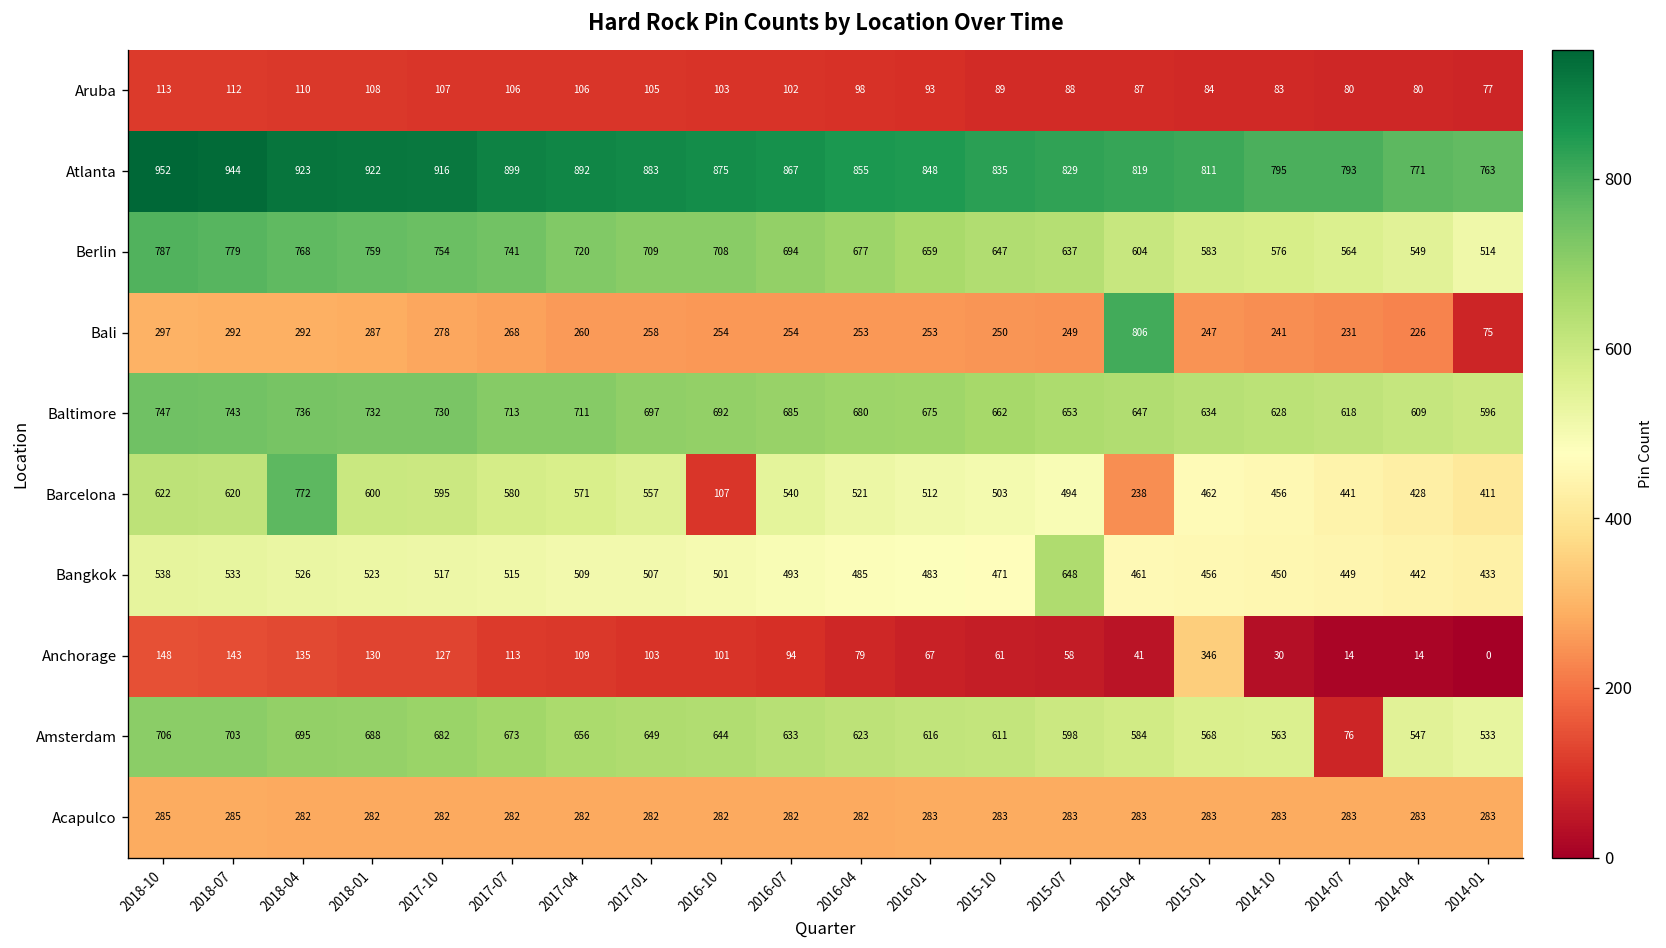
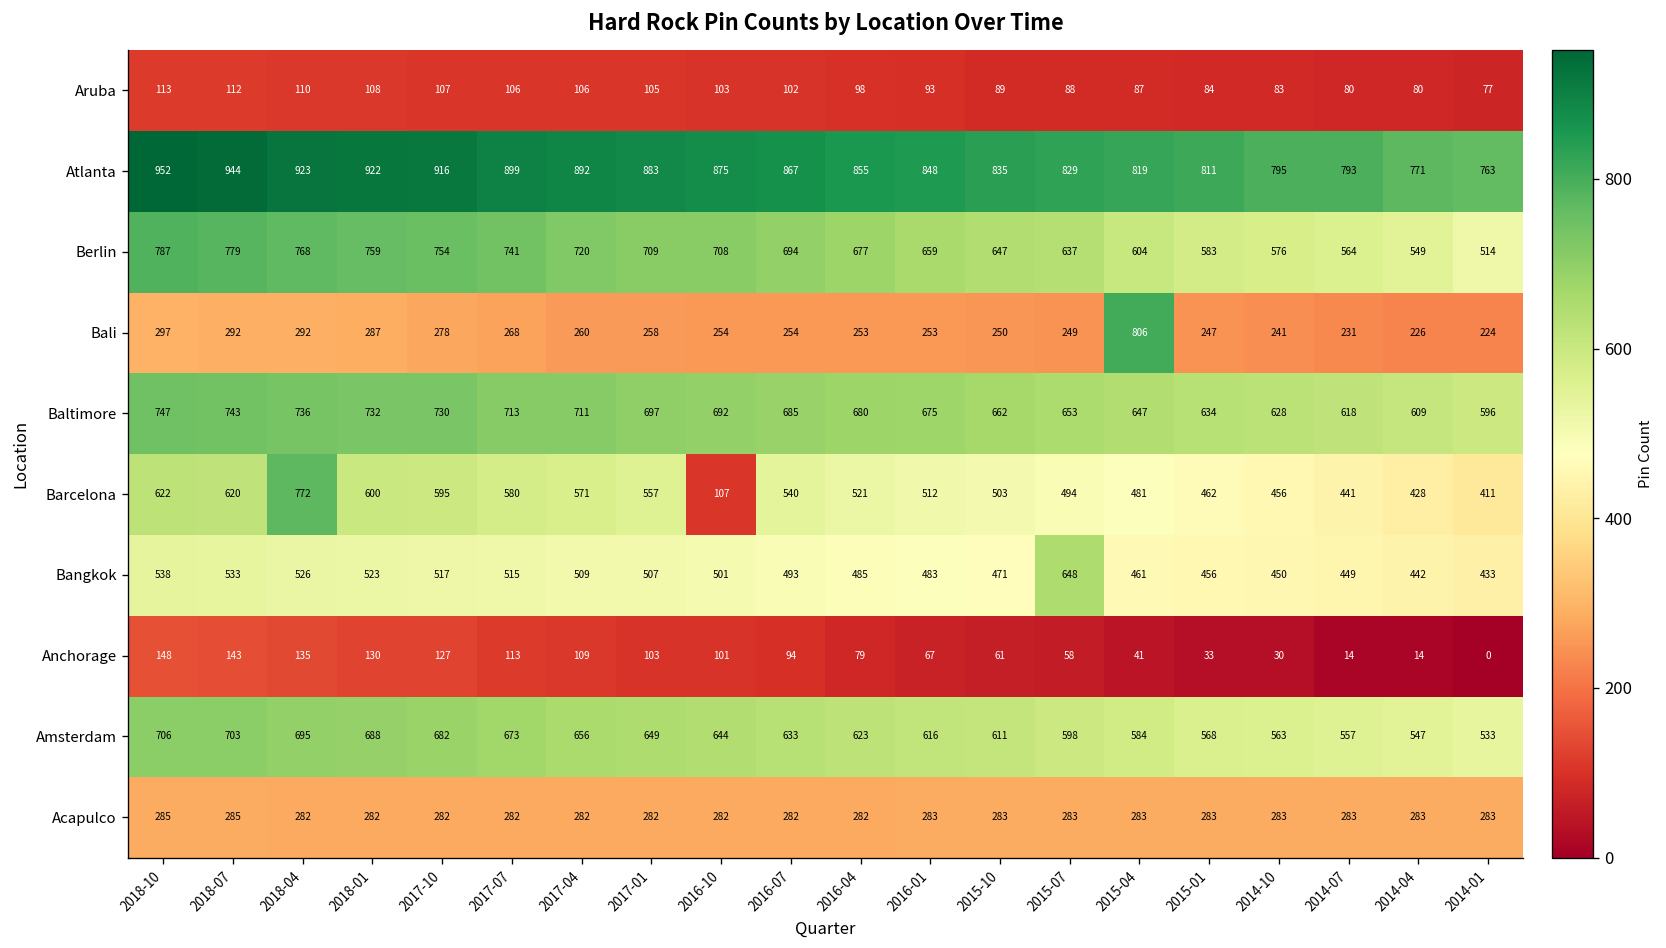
Bali, 2014-01: 75 -> 224
Barcelona, 2015-04: 238 -> 481
Anchorage, 2015-01: 346 -> 33
Amsterdam, 2014-07: 76 -> 557
